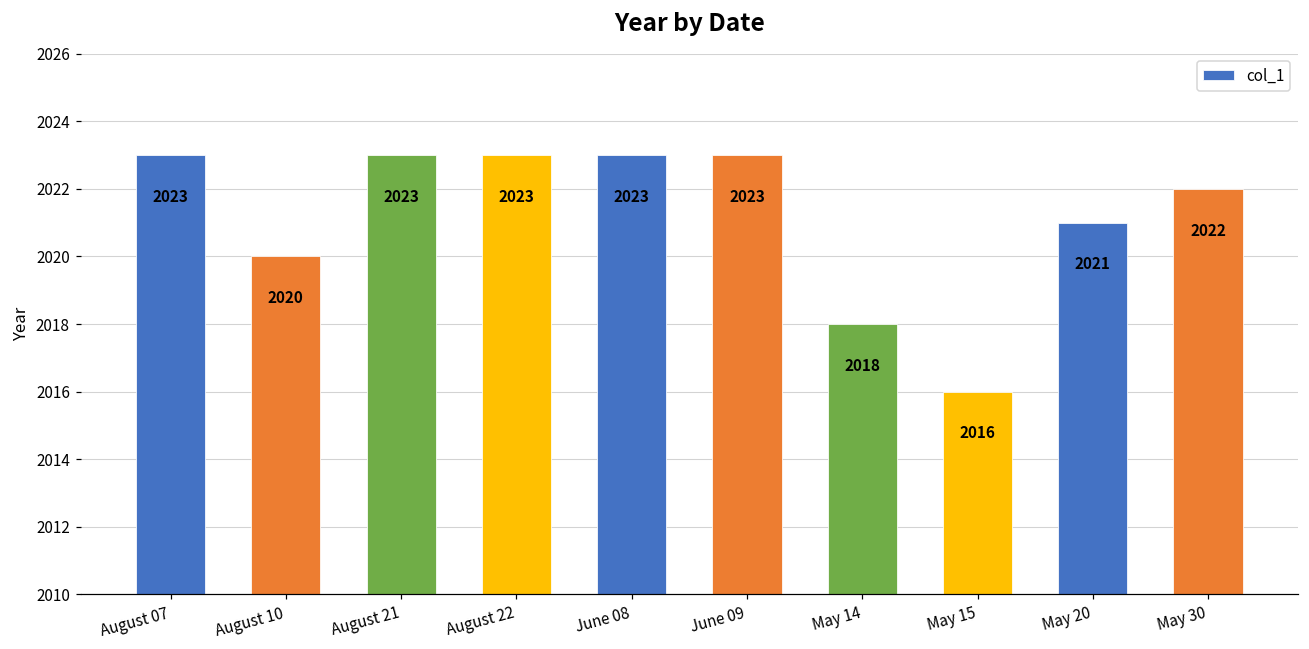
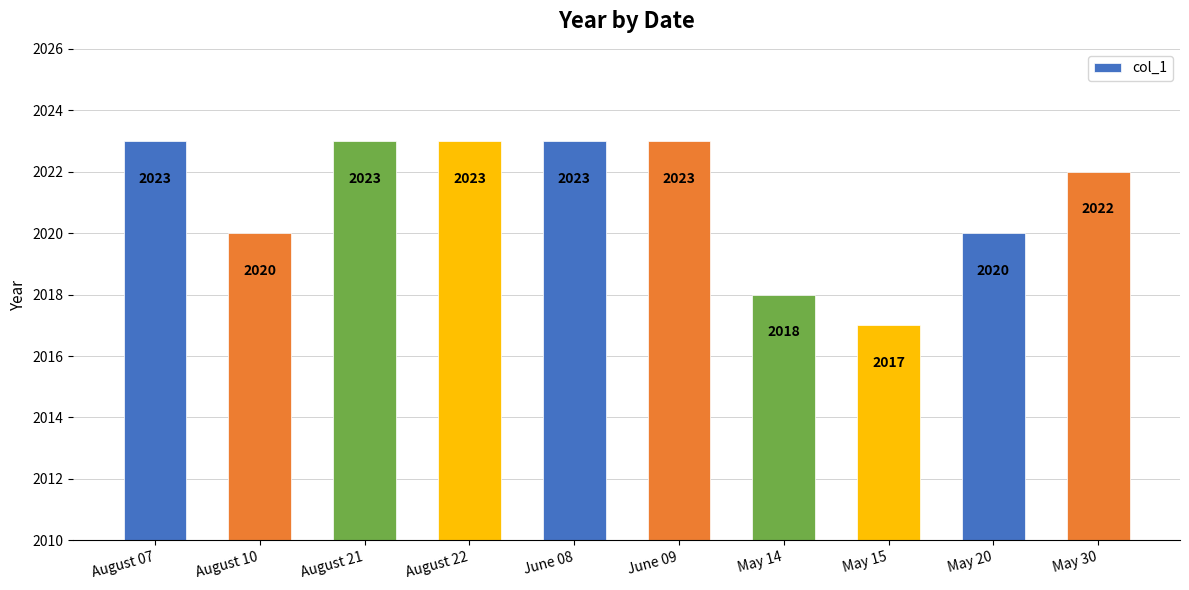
May 15: 2016 -> 2017
May 20: 2021 -> 2020
